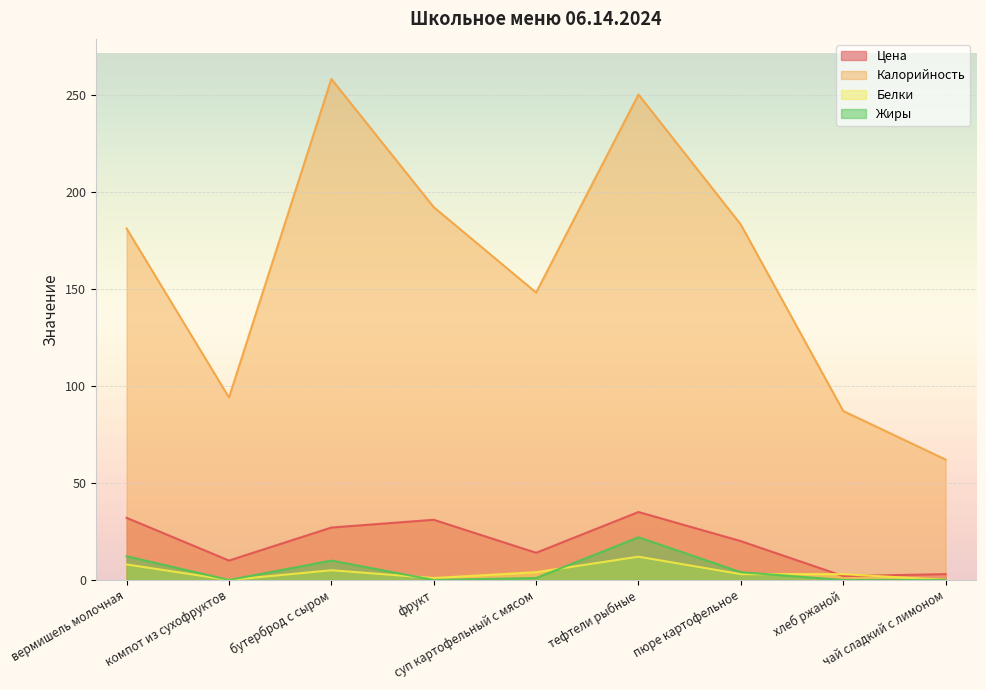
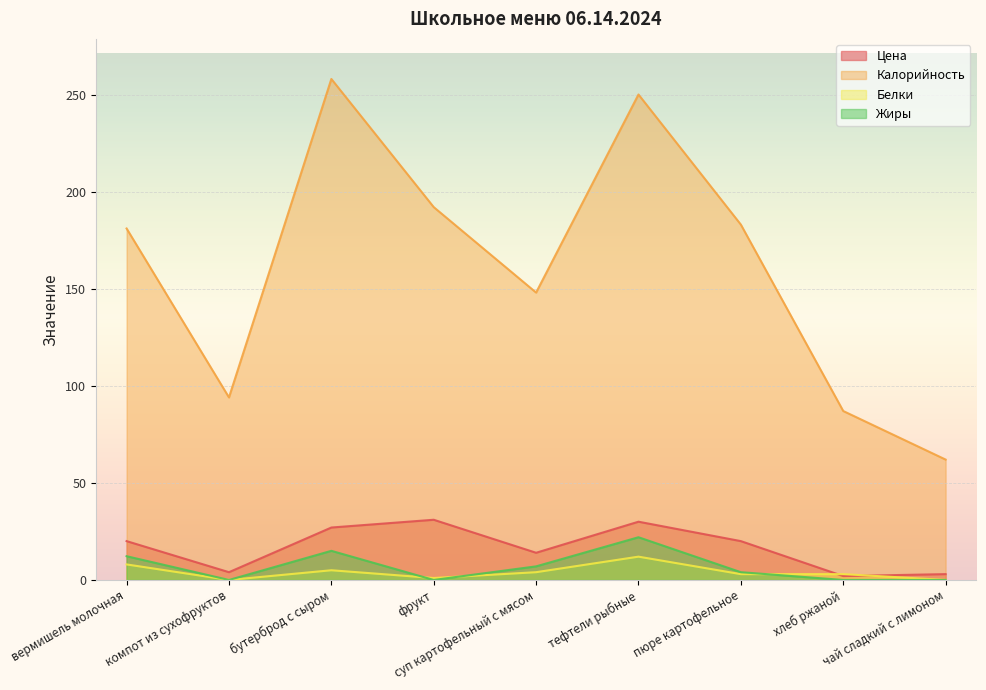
Цена, вермишель молочная: 32 -> 20
Цена, компот из сухофруктов: 10 -> 4
Жиры, бутерброд с сыром: 10 -> 15
Жиры, суп картофельный с мясом: 1 -> 7
Цена, тефтели рыбные: 35 -> 30
